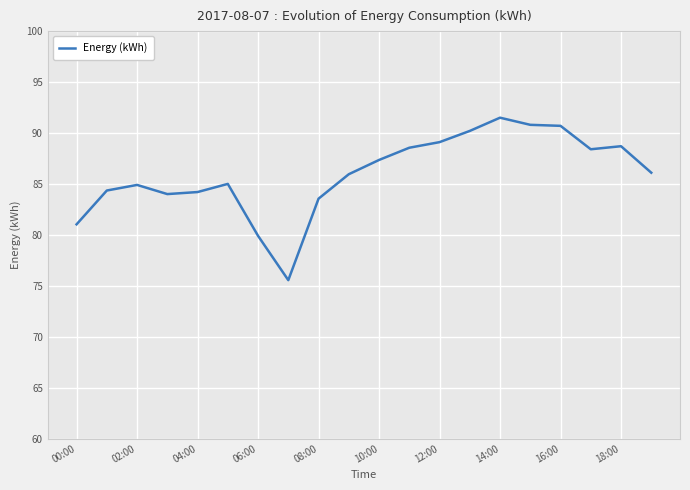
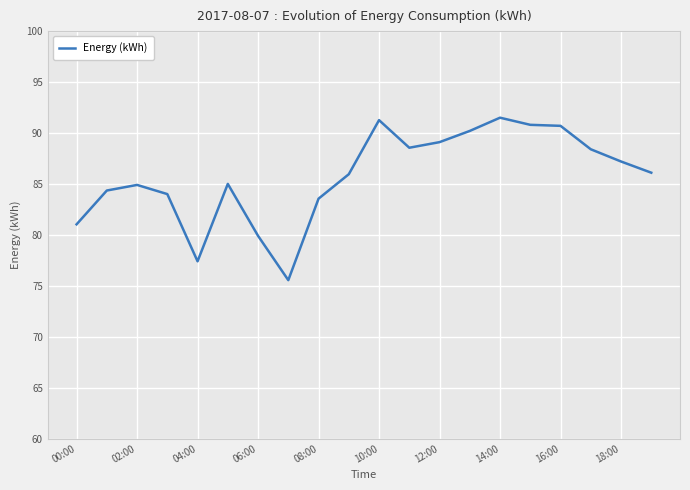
04:00: 84.2 -> 77.4
10:00: 87.4 -> 91.3
18:00: 88.7 -> 87.2
